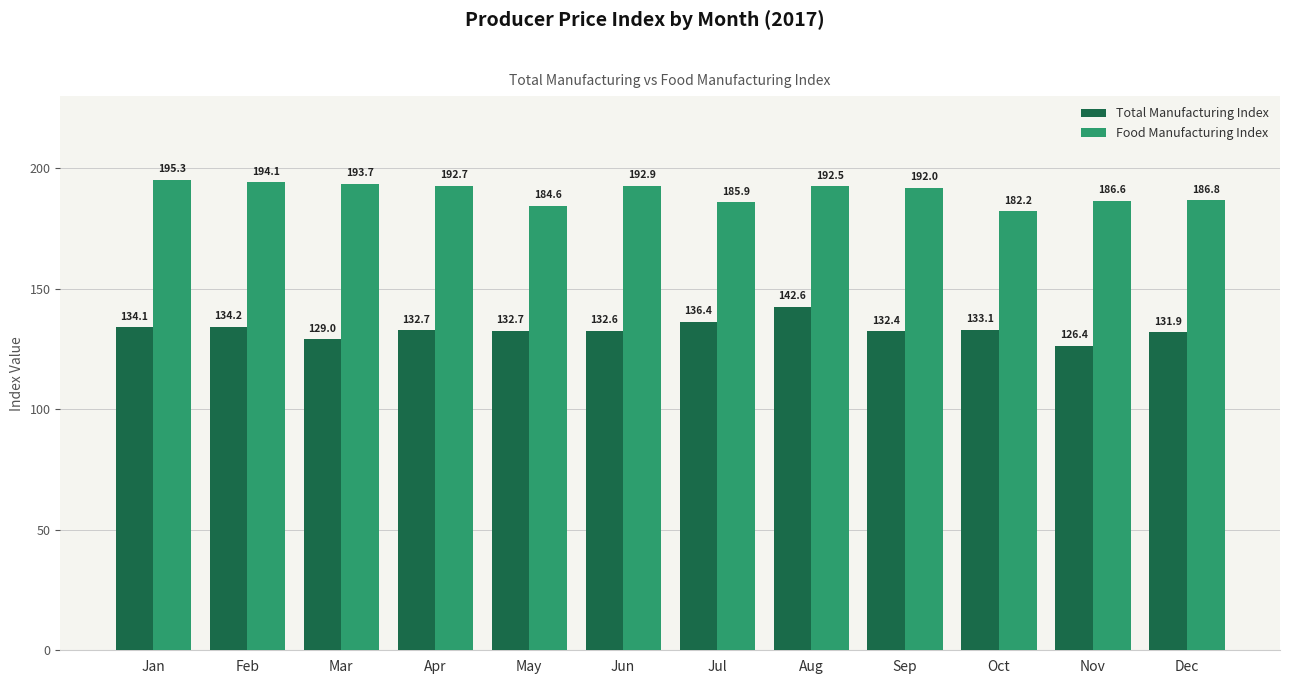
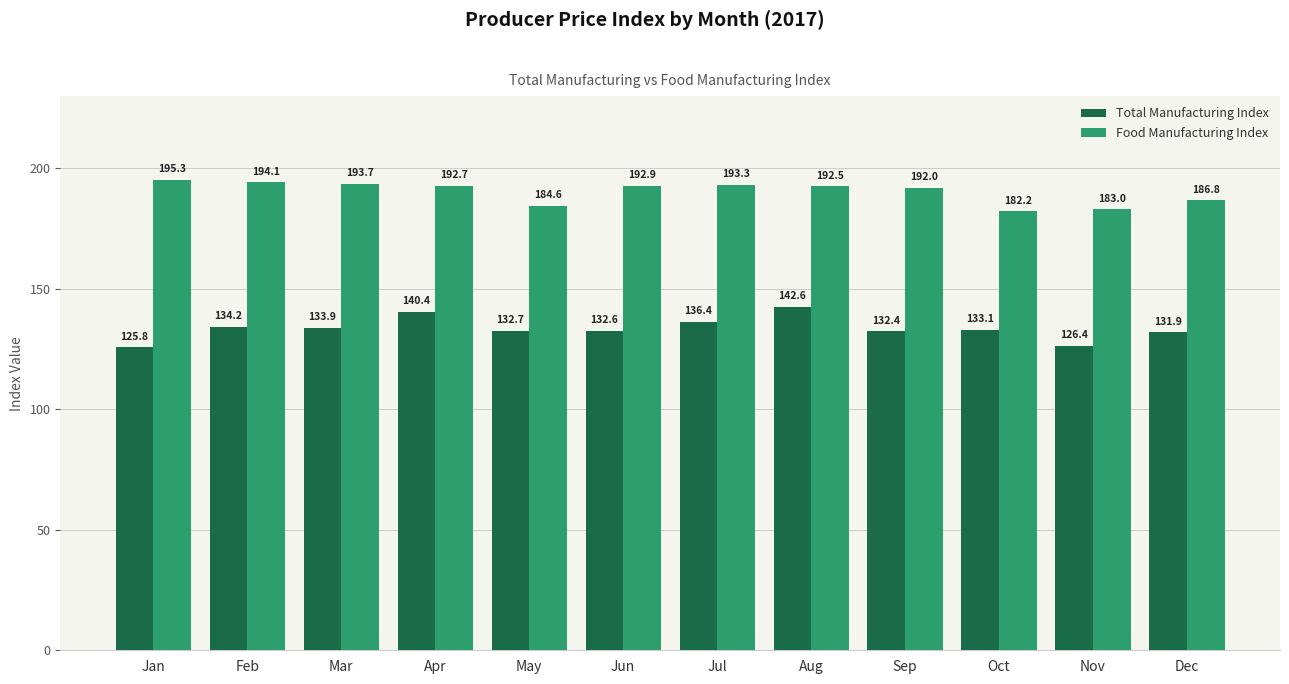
Total Manufacturing Index, Jan: 134.1 -> 125.8
Total Manufacturing Index, Mar: 129.0 -> 133.9
Total Manufacturing Index, Apr: 132.7 -> 140.4
Food Manufacturing Index, Jul: 185.9 -> 193.3
Food Manufacturing Index, Nov: 186.6 -> 183.0
